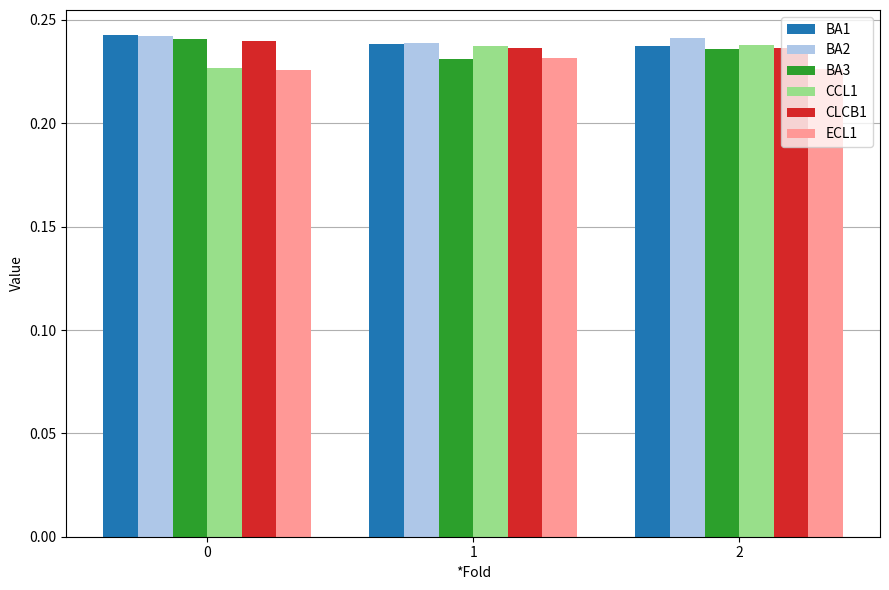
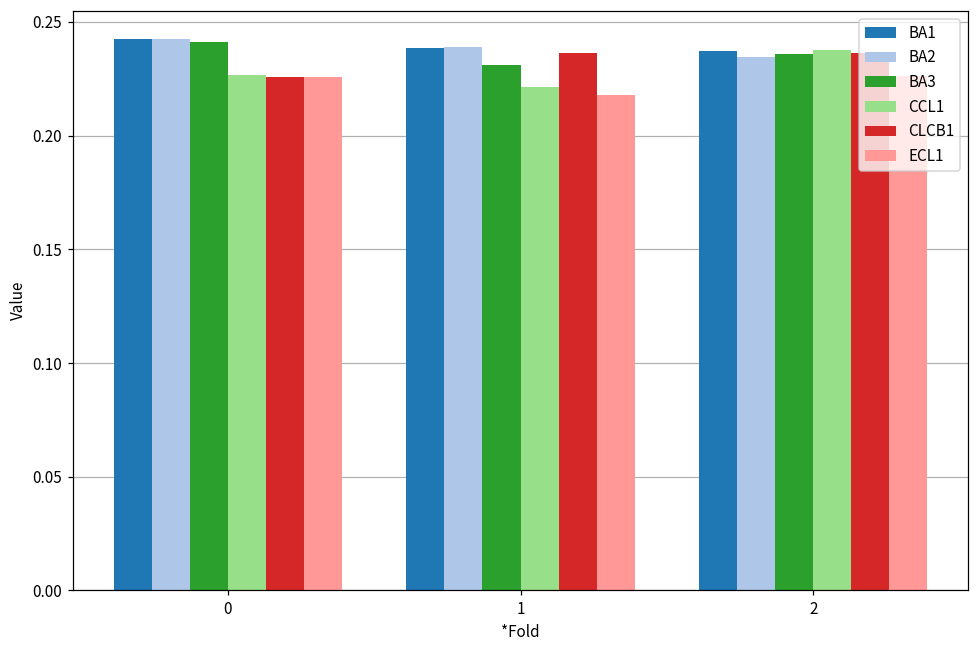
CLCB1, 0: 0.240 -> 0.226
CCL1, 1: 0.238 -> 0.221
ECL1, 1: 0.231 -> 0.218
BA2, 2: 0.241 -> 0.235
